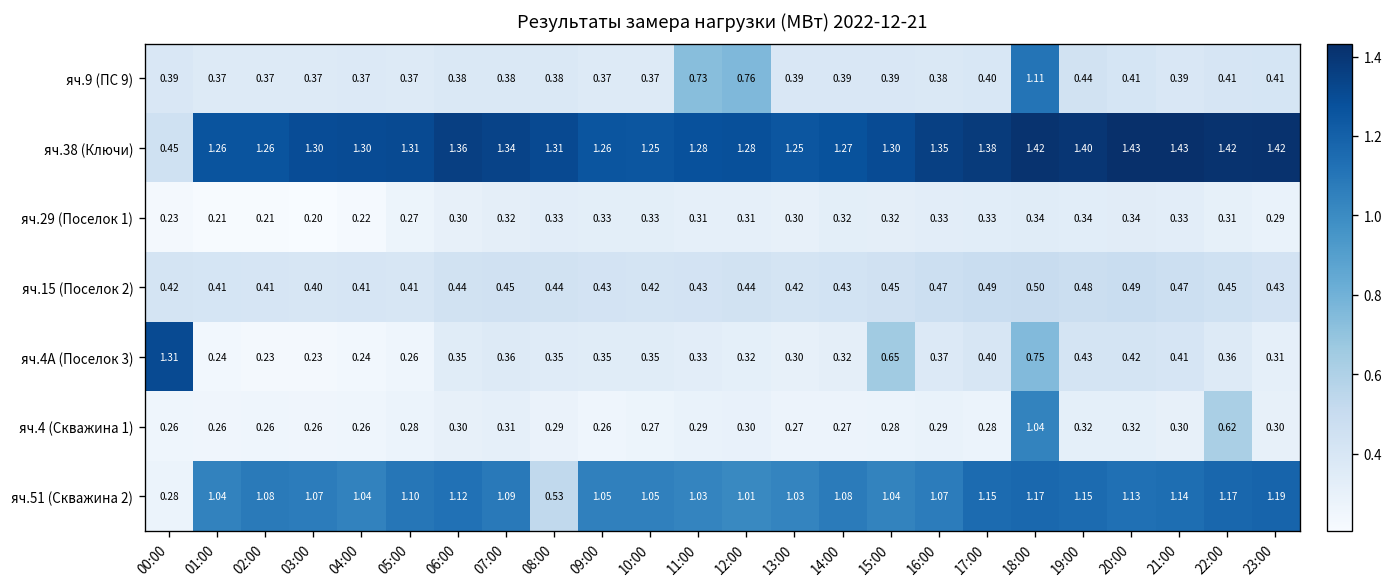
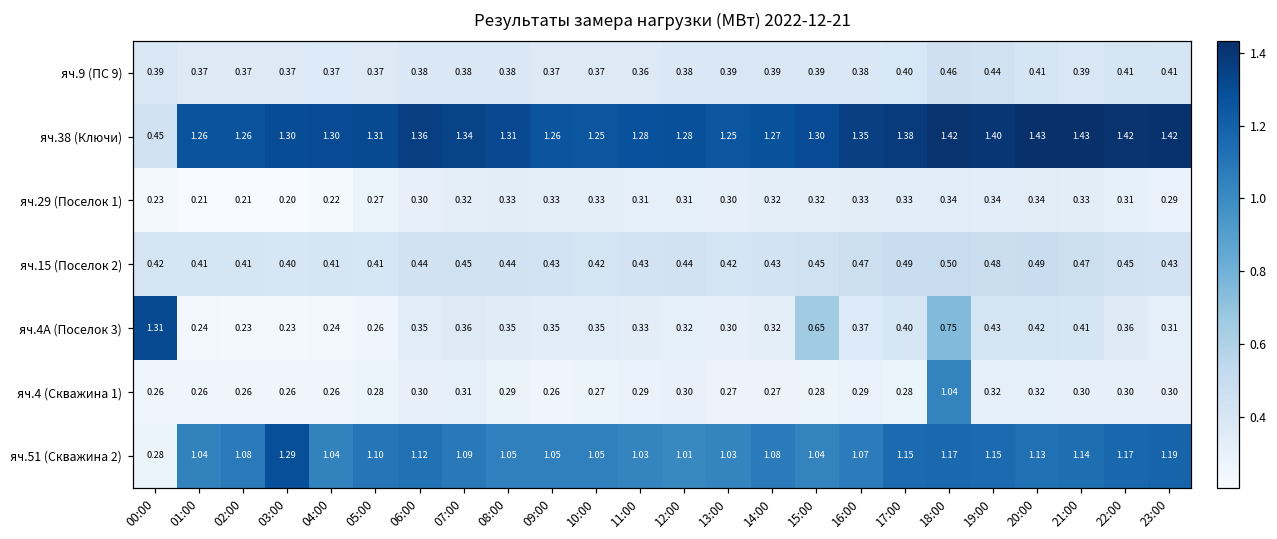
яч.9 (ПС 9), 11:00: 0.73 -> 0.36
яч.9 (ПС 9), 12:00: 0.76 -> 0.38
яч.9 (ПС 9), 18:00: 1.11 -> 0.46
яч.4 (Скважина 1), 22:00: 0.62 -> 0.30
яч.51 (Скважина 2), 03:00: 1.07 -> 1.29
яч.51 (Скважина 2), 08:00: 0.53 -> 1.05
